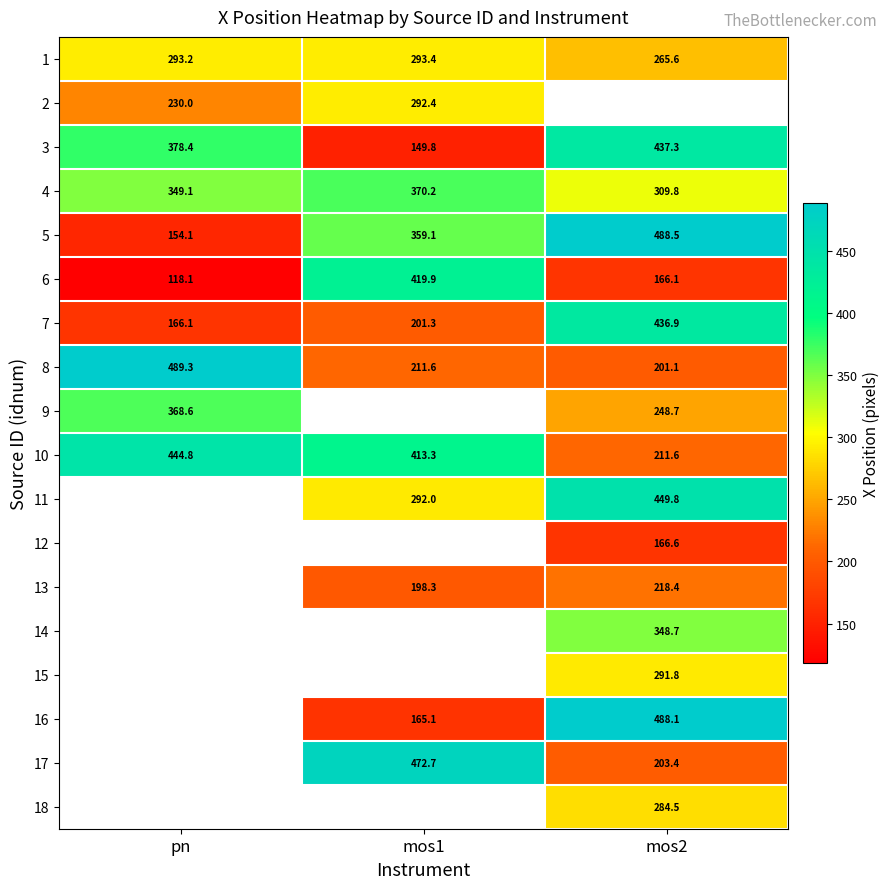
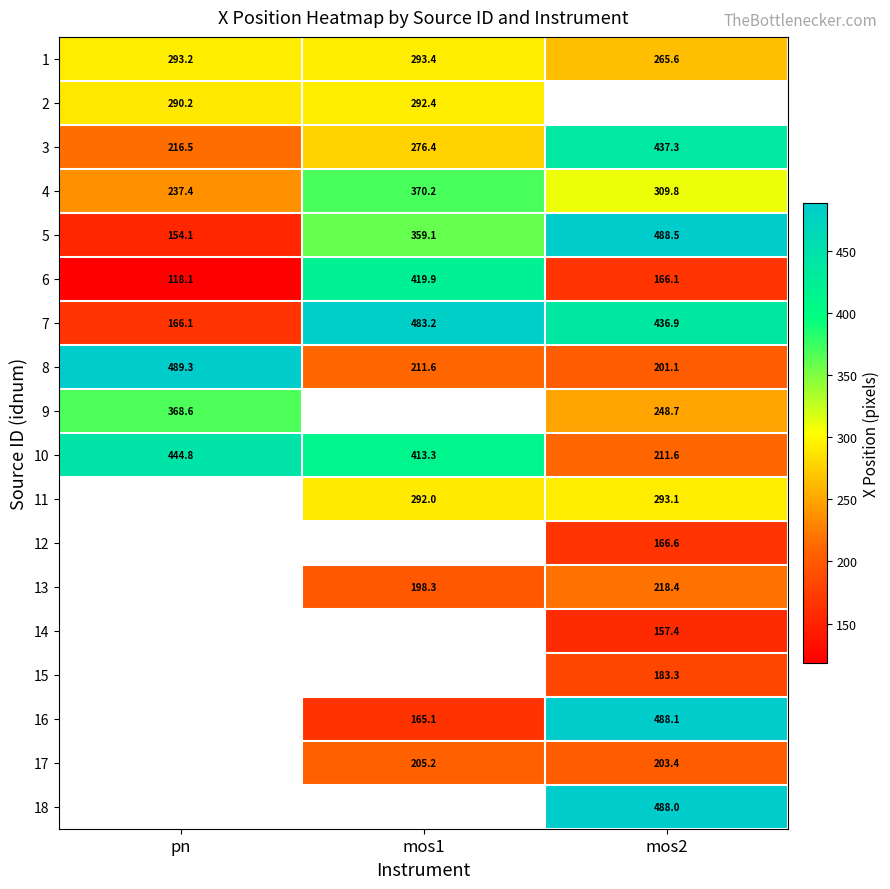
2, pn: 230.0 -> 290.2
3, pn: 378.4 -> 216.5
3, mos1: 149.8 -> 276.4
4, pn: 349.1 -> 237.4
7, mos1: 201.3 -> 483.2
11, mos2: 449.8 -> 293.1
14, mos2: 348.7 -> 157.4
15, mos2: 291.8 -> 183.3
17, mos1: 472.7 -> 205.2
18, mos2: 284.5 -> 488.0
